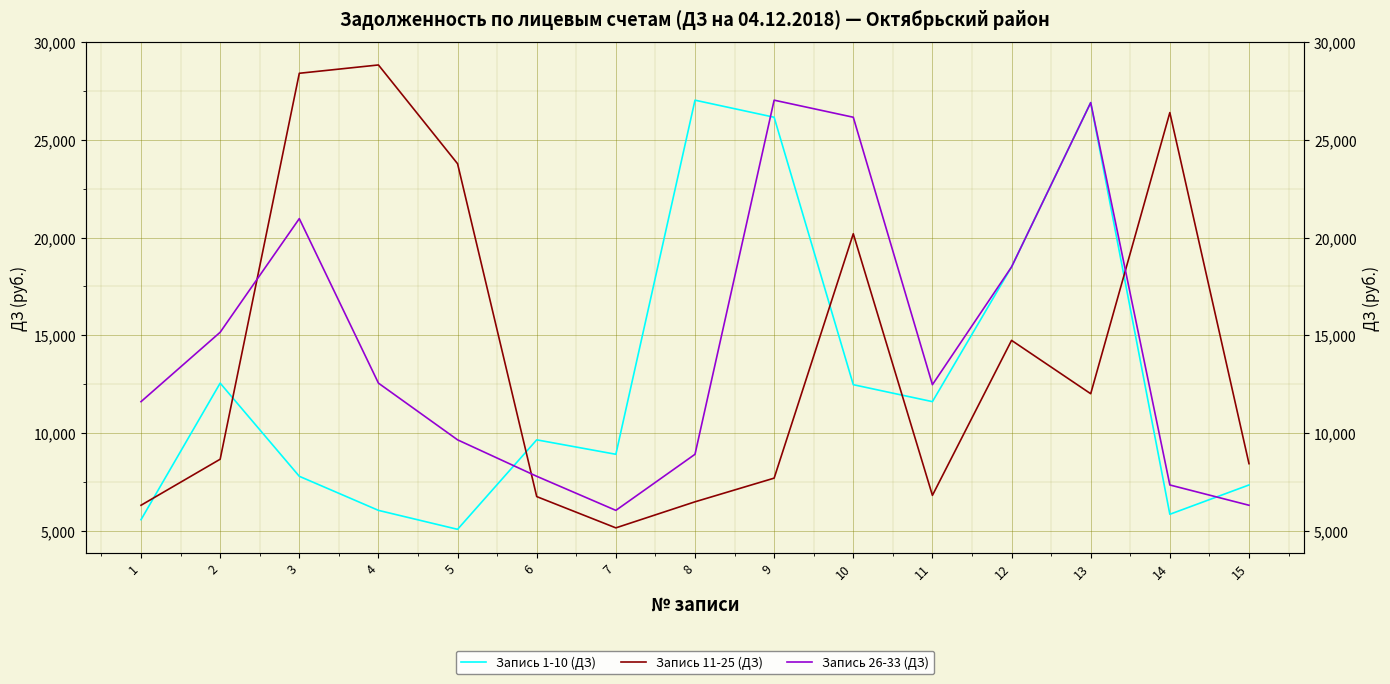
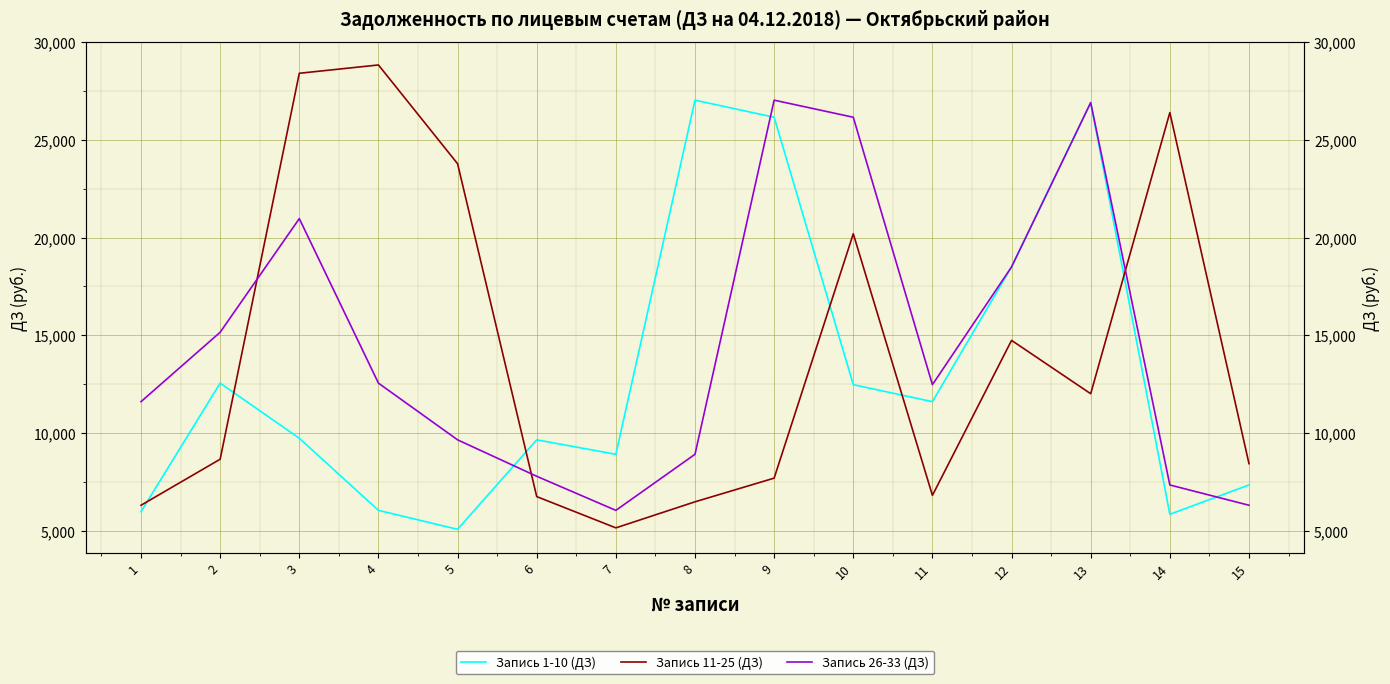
Запись 1-10 (ДЗ), 1: 5,600 -> 6,000
Запись 1-10 (ДЗ), 3: 7,800 -> 9,700
